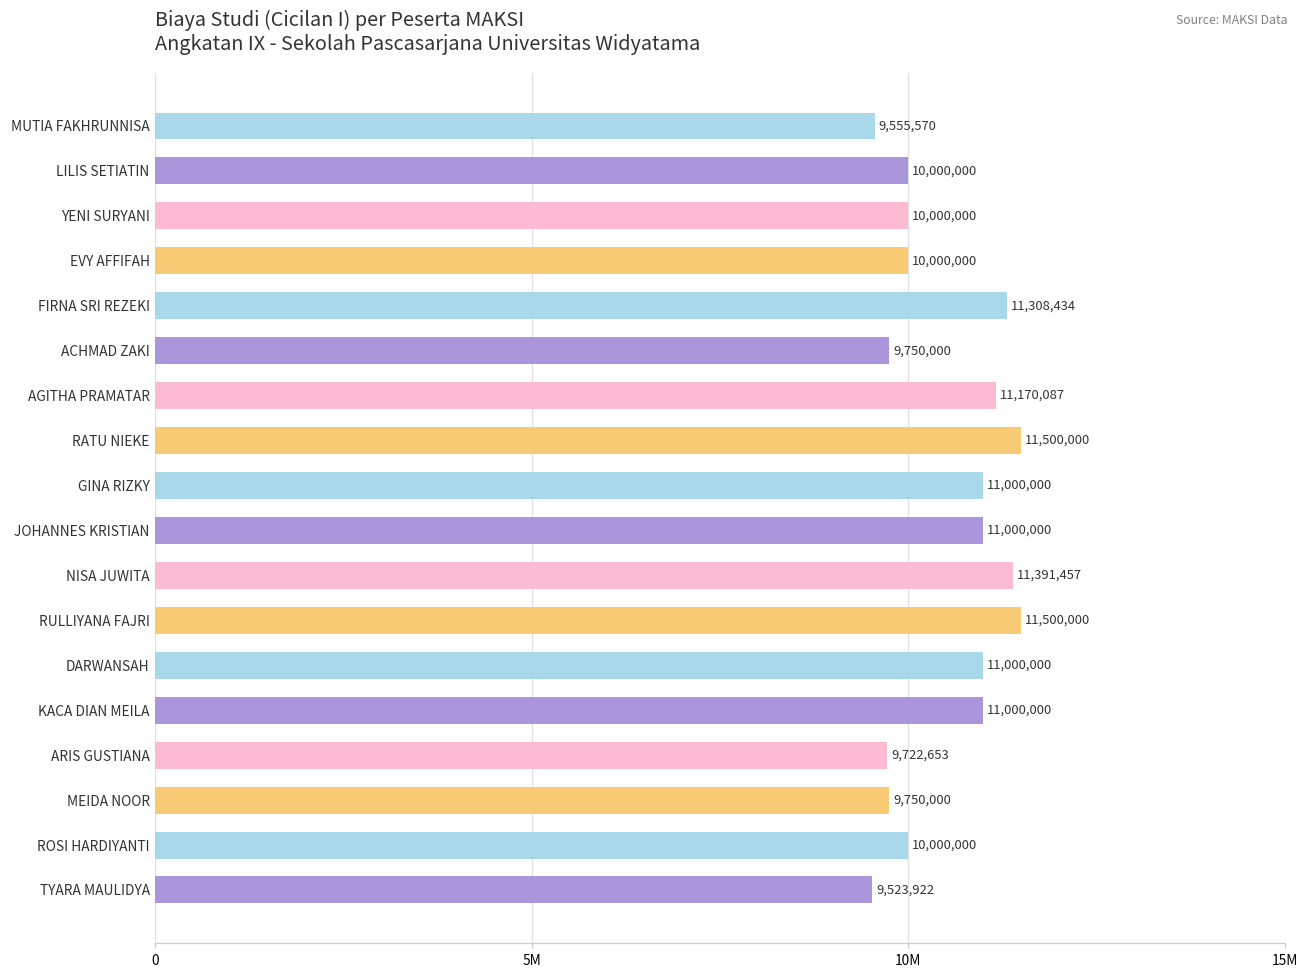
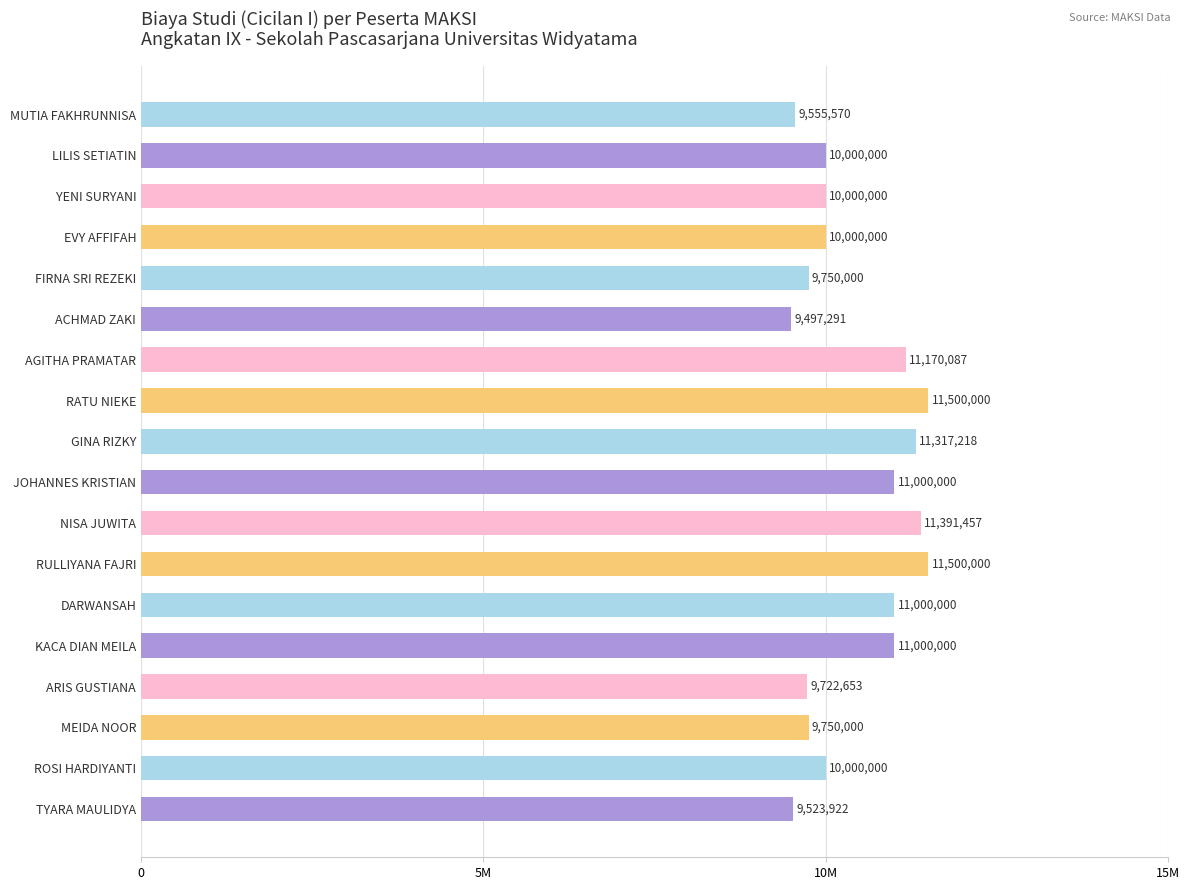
FIRNA SRI REZEKI: 11,308,434 -> 9,750,000
ACHMAD ZAKI: 9,750,000 -> 9,497,291
GINA RIZKY: 11,000,000 -> 11,317,218
